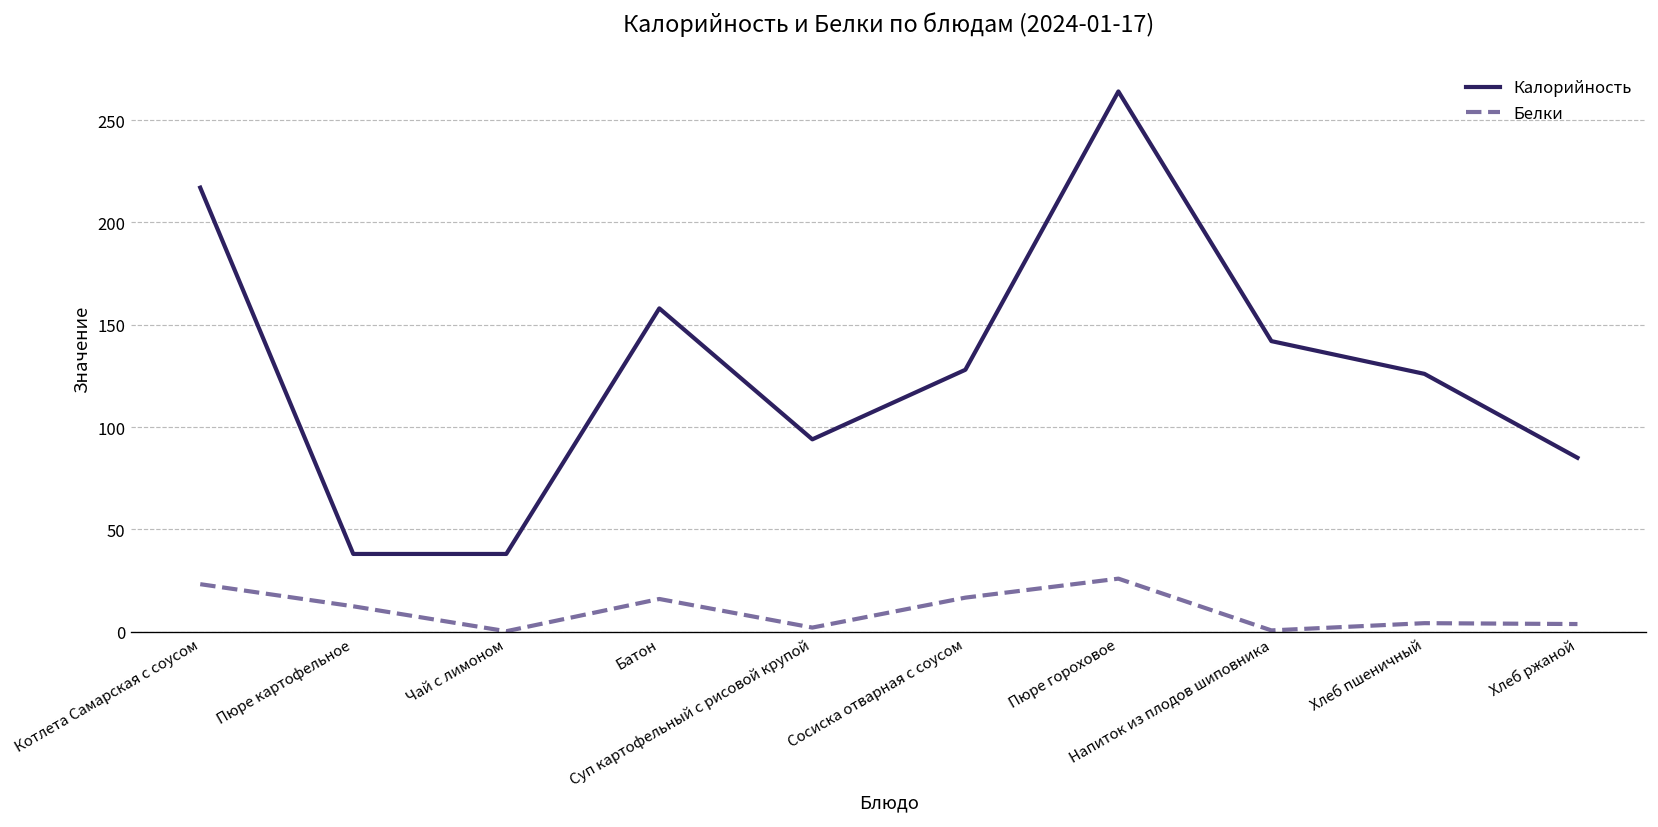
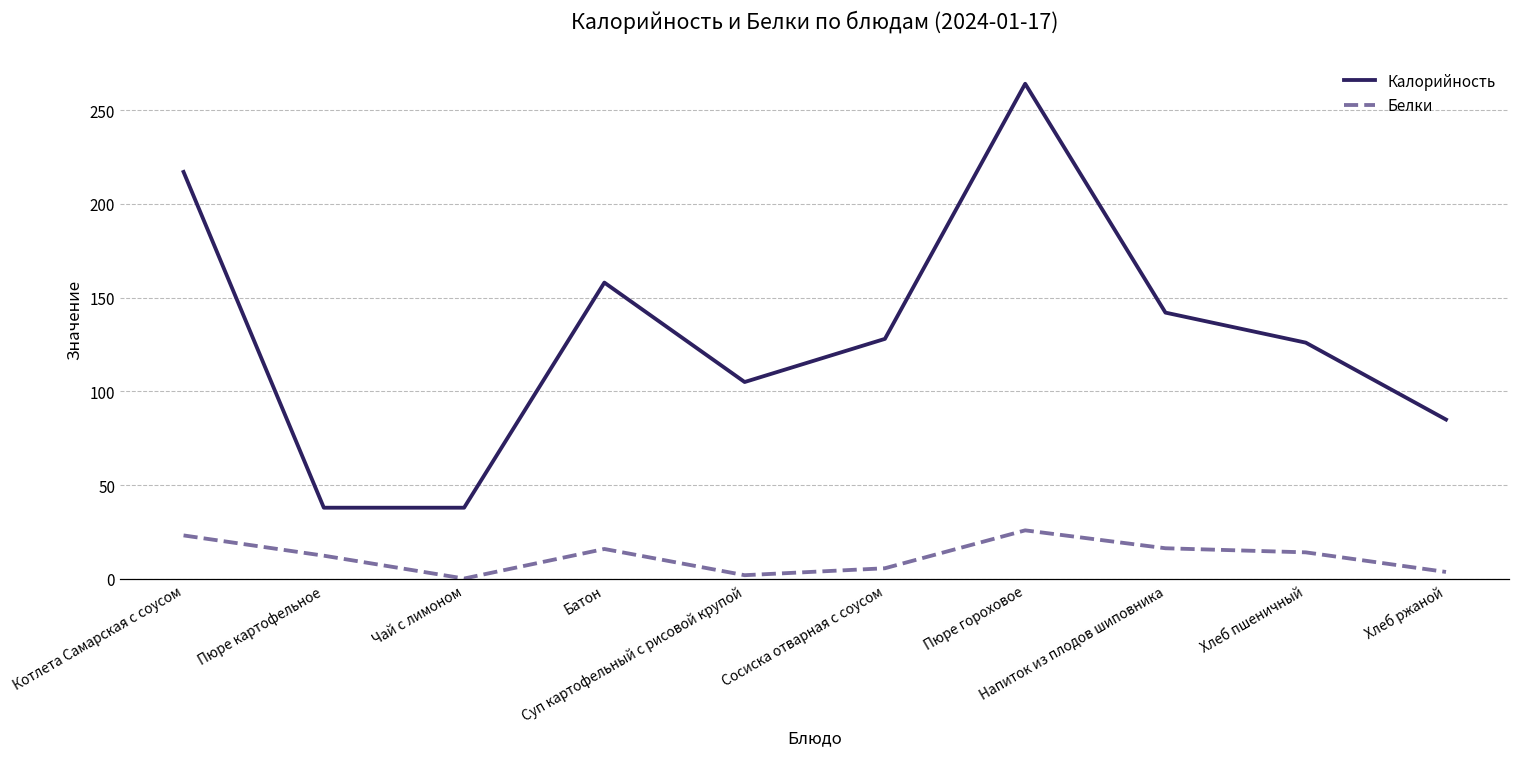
Калорийность, Суп картофельный с рисовой крупой: 94 -> 105
Белки, Сосиска отварная с соусом: 17 -> 6
Белки, Напиток из плодов шиповника: 1 -> 16
Белки, Хлеб пшеничный: 4 -> 14
